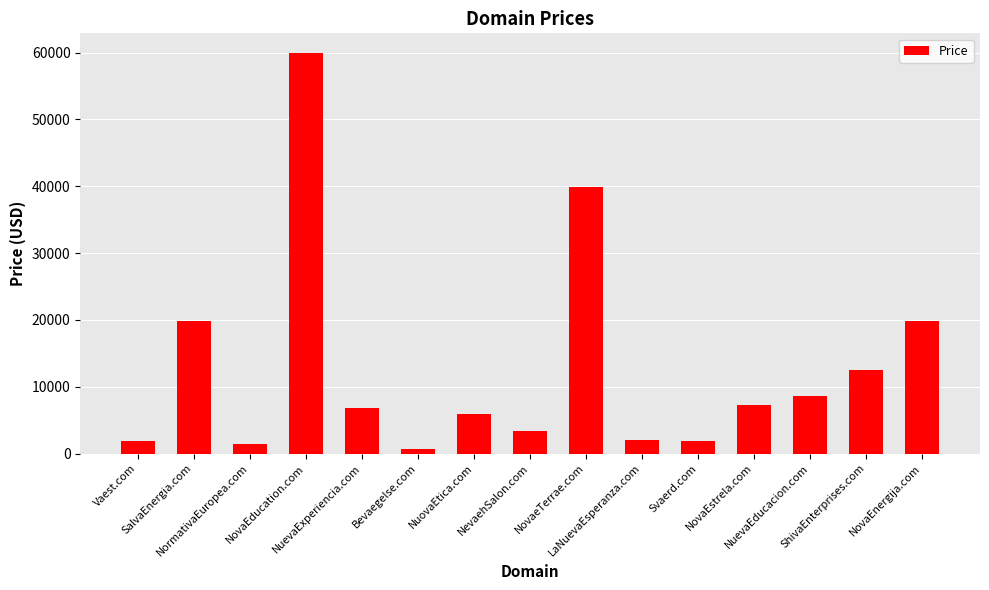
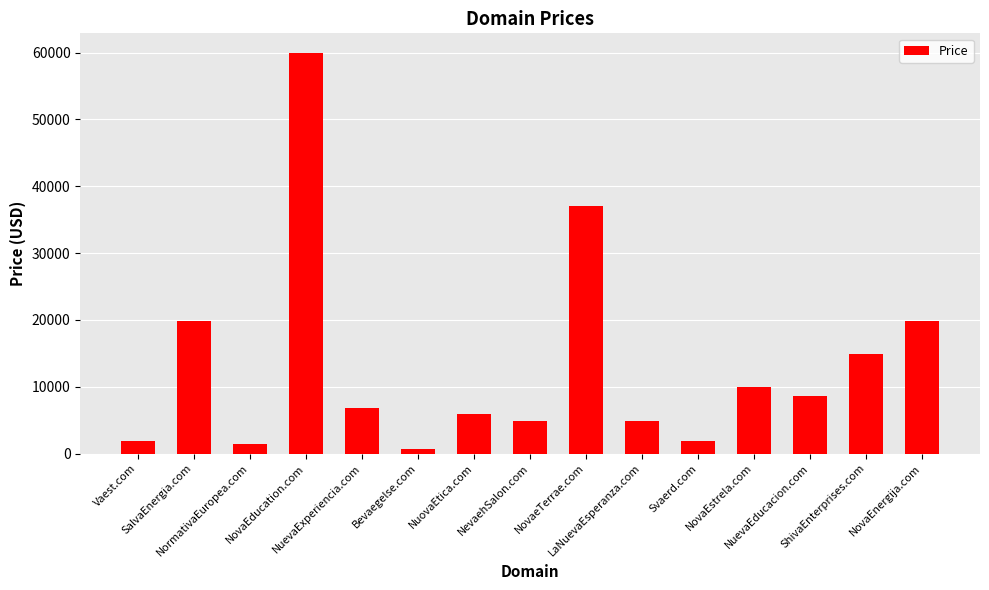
NevaehSalon.com: 3000 -> 5000
NovaeTerrae.com: 40000 -> 37000
LaNuevaEsperanza.com: 2000 -> 5000
NovaEstrela.com: 7000 -> 10000
ShivaEnterprises.com: 13000 -> 15000
